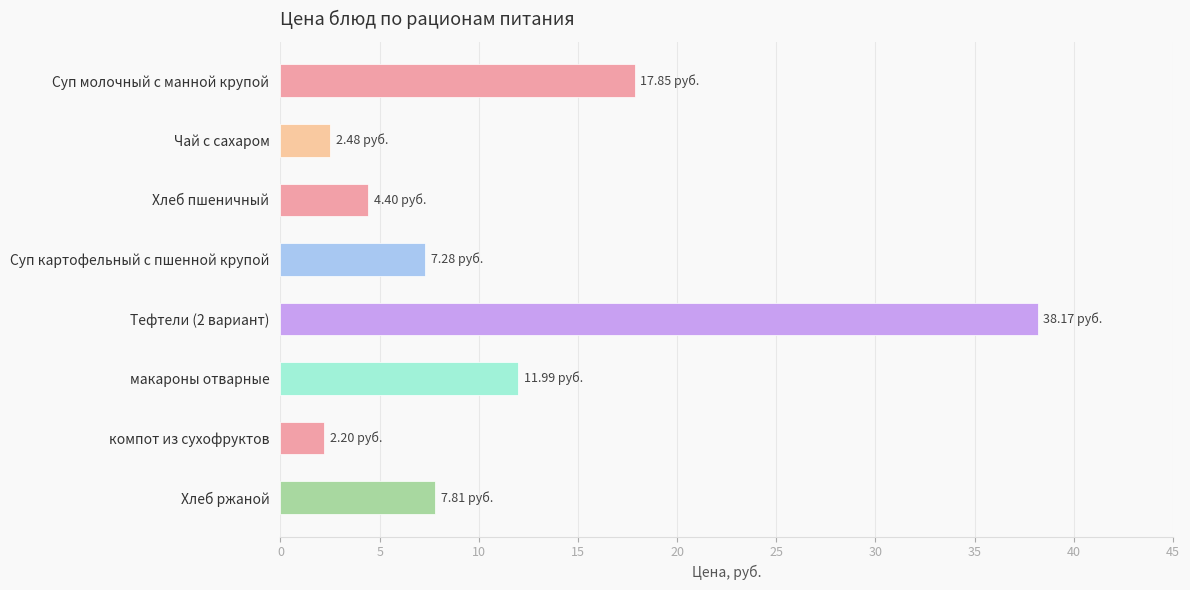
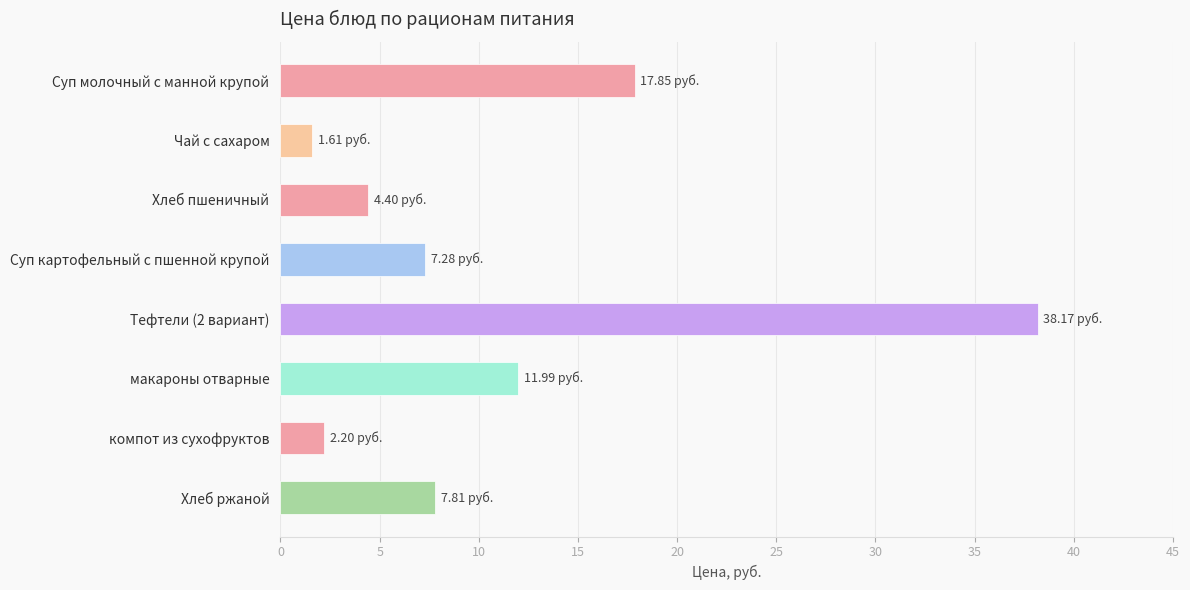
Чай с сахаром: 2.48 -> 1.61
